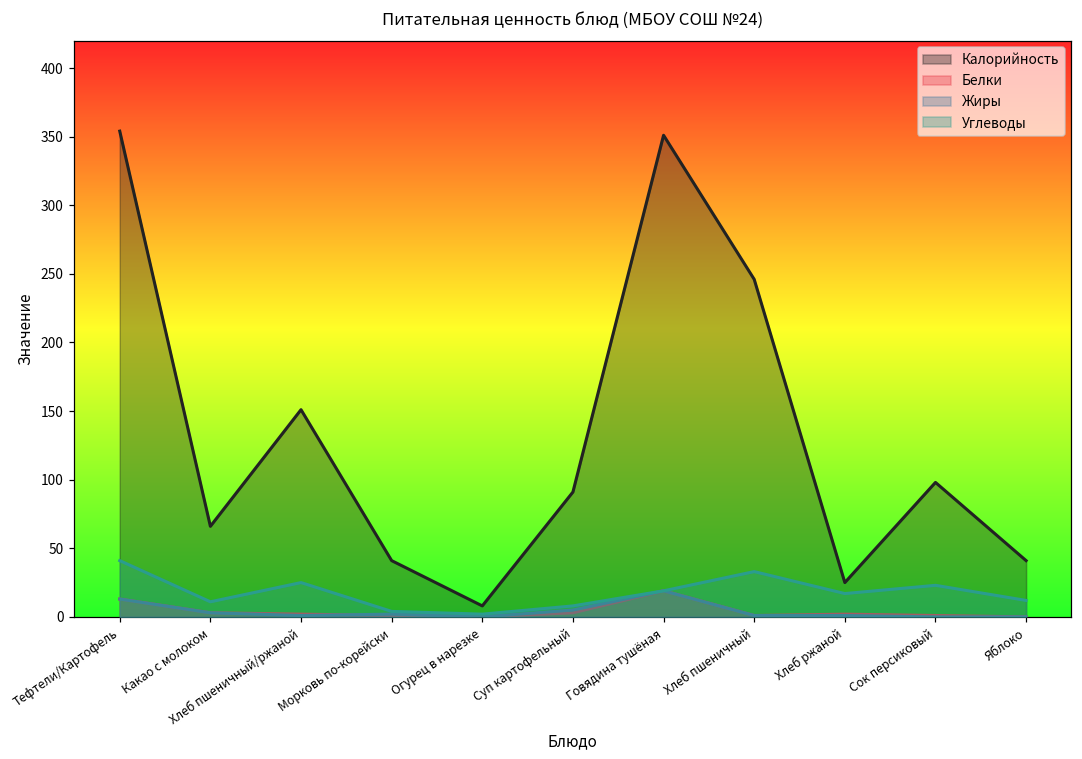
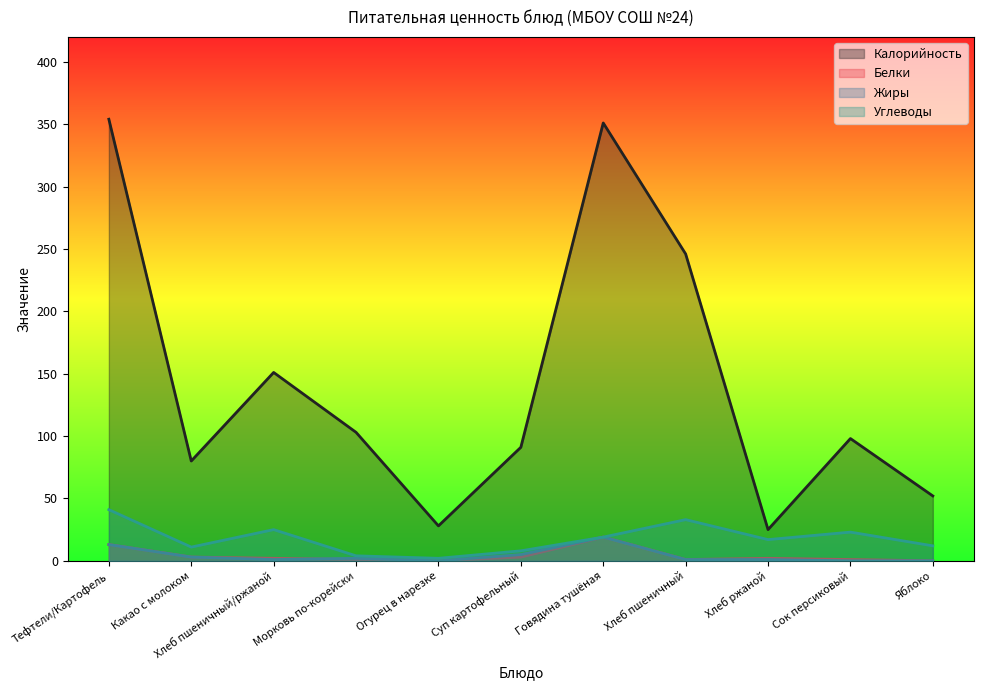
Калорийность, Какао с молоком: 66 -> 80
Калорийность, Морковь по-корейски: 41 -> 103
Калорийность, Огурец в нарезке: 8 -> 28
Калорийность, Яблоко: 41 -> 52
